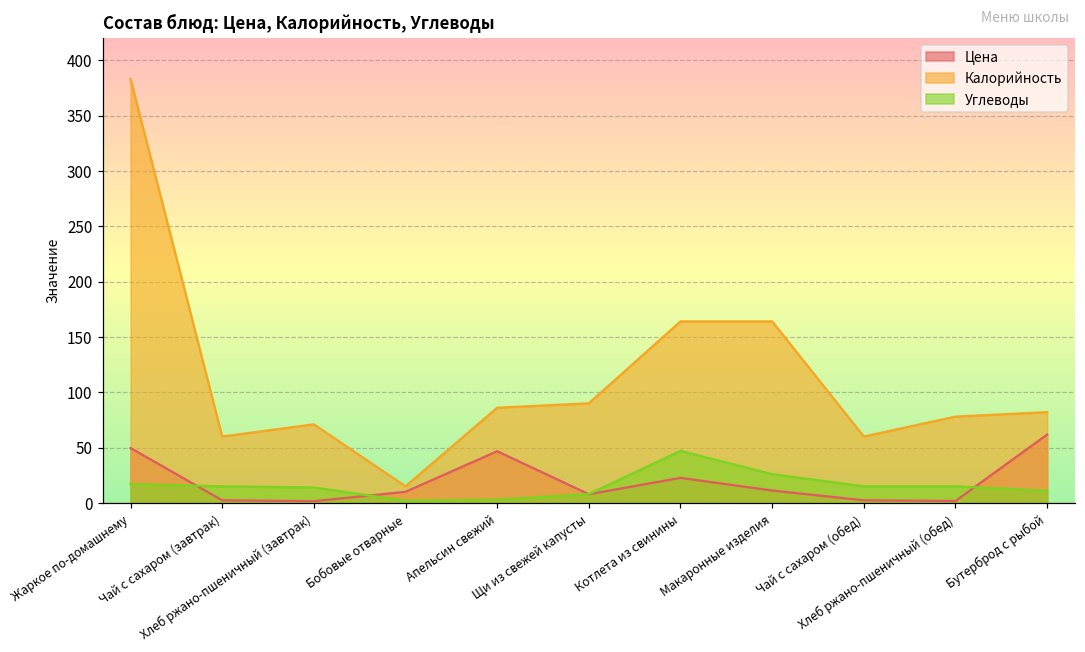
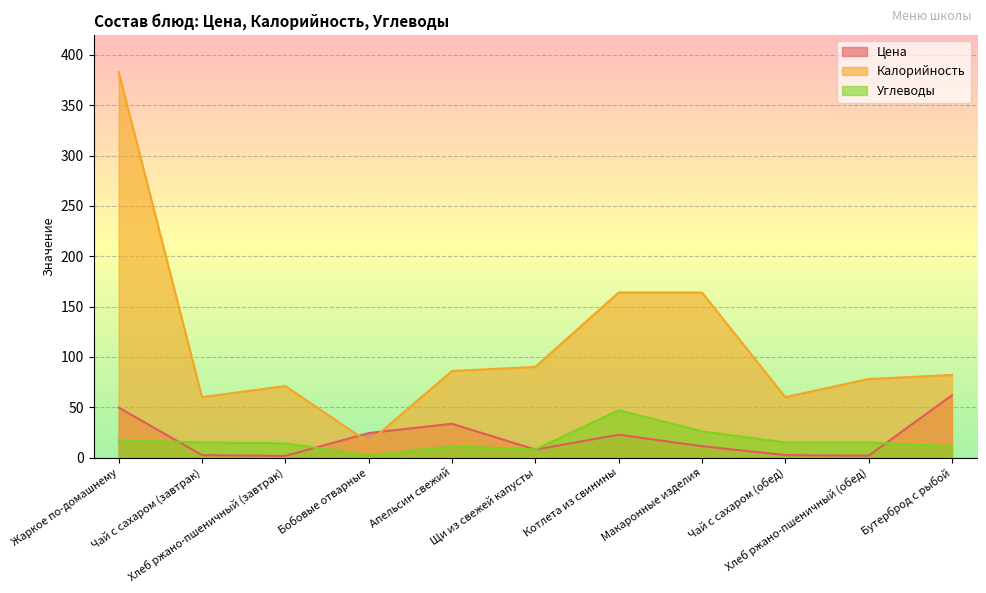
Цена, Бобовые отварные: 10 -> 24
Цена, Апельсин свежий: 47 -> 34
Углеводы, Апельсин свежий: 3 -> 11
